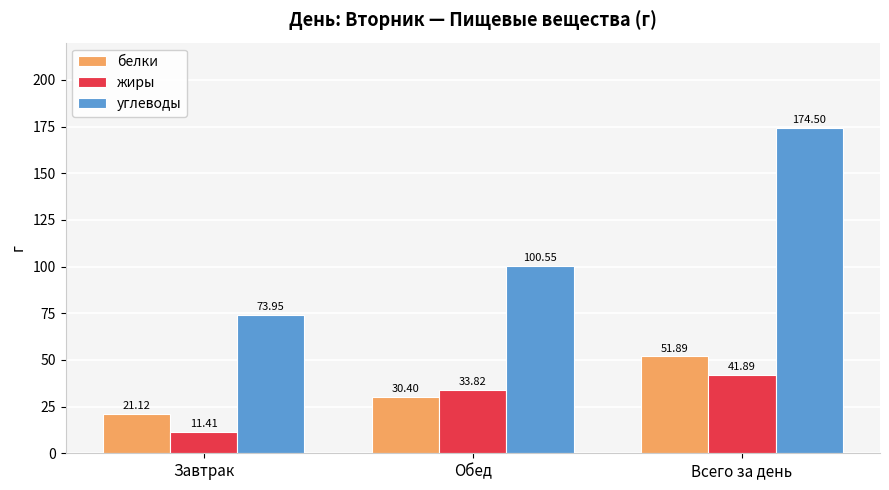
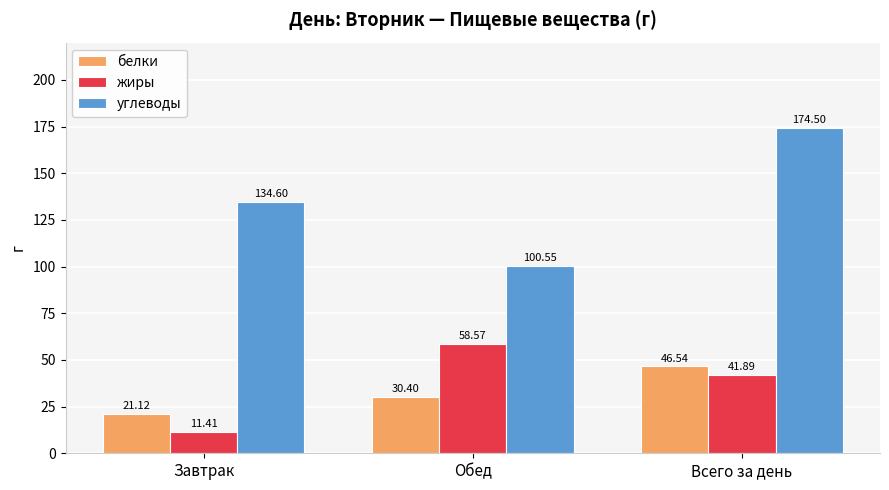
углеводы, Завтрак: 73.95 -> 134.60
жиры, Обед: 33.82 -> 58.57
белки, Всего за день: 51.89 -> 46.54
